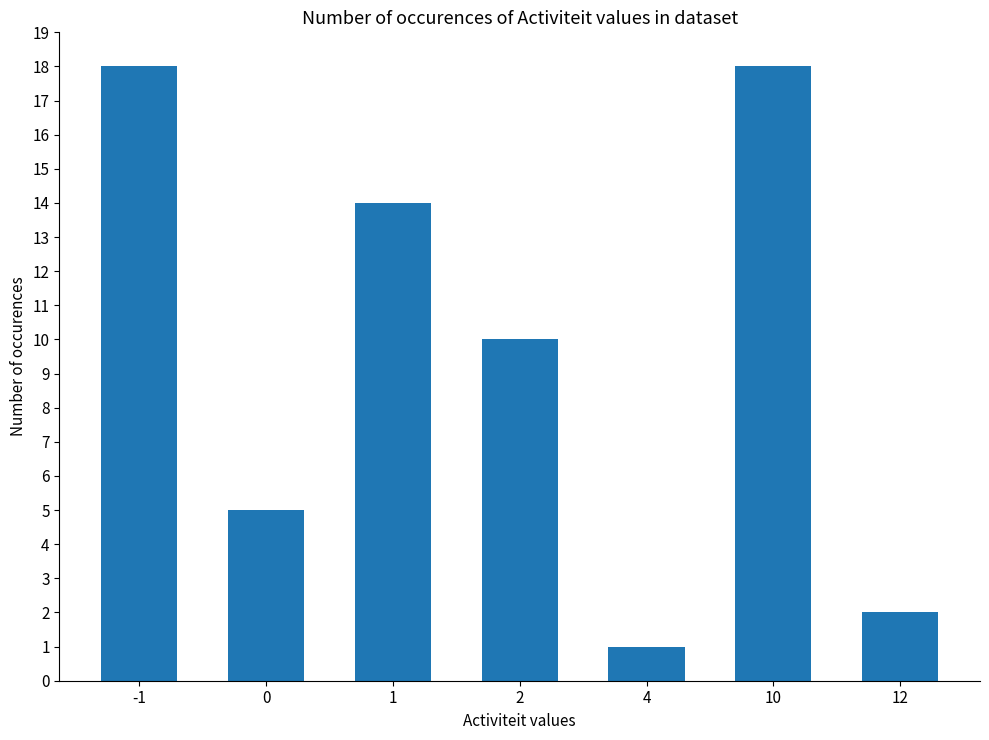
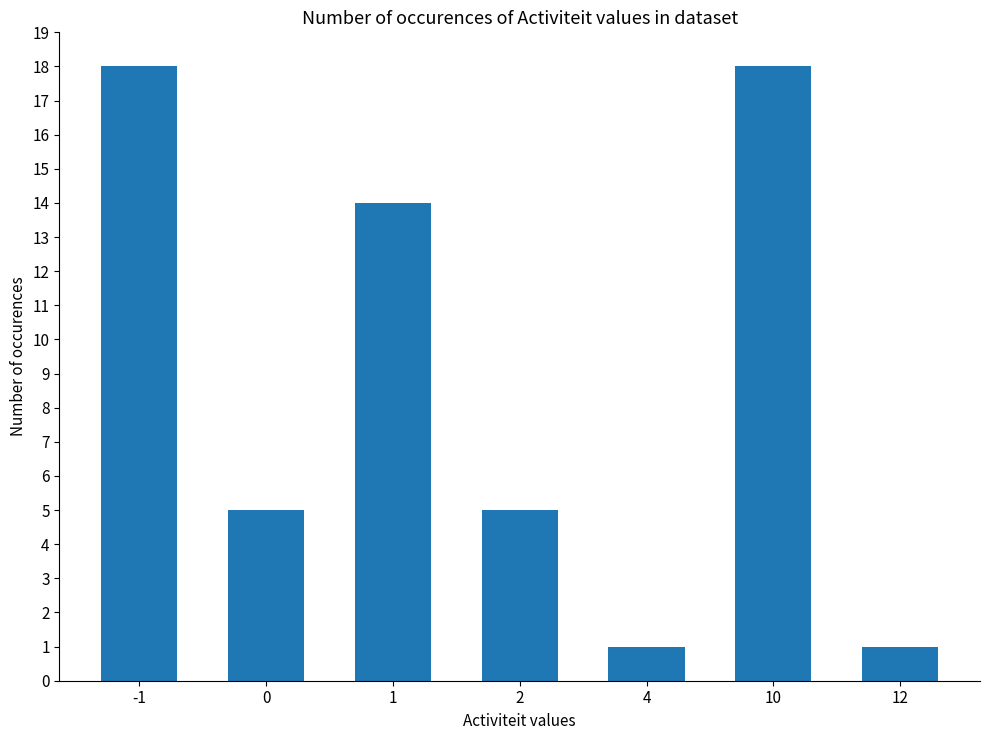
2: 10 -> 5
12: 2 -> 1
